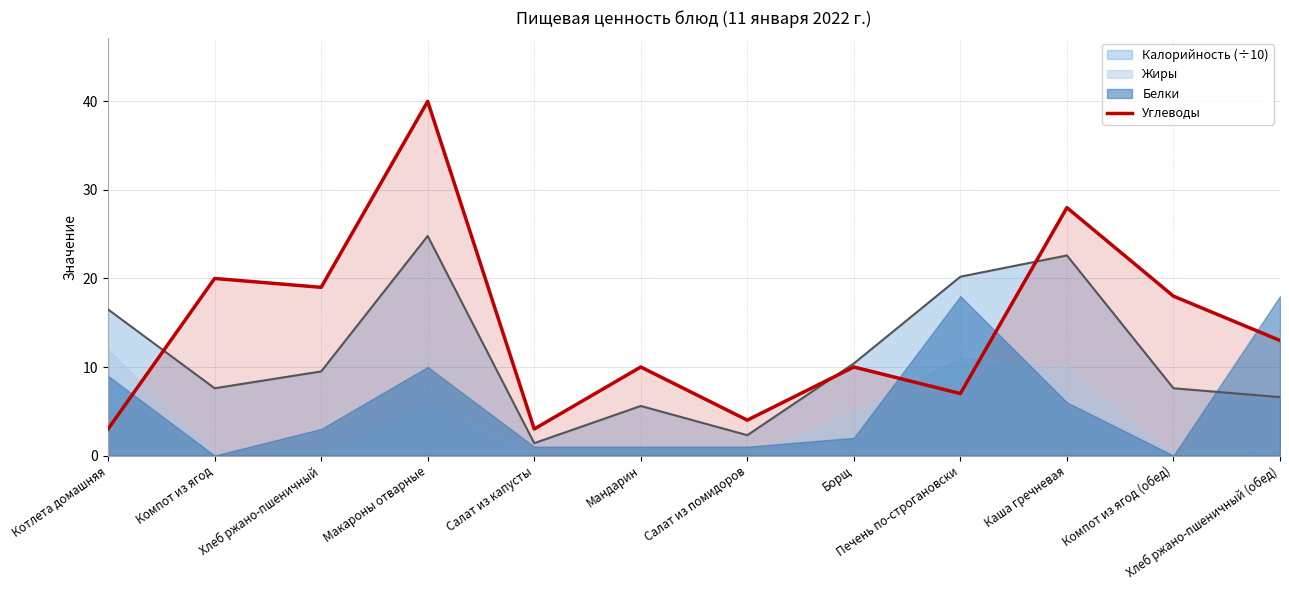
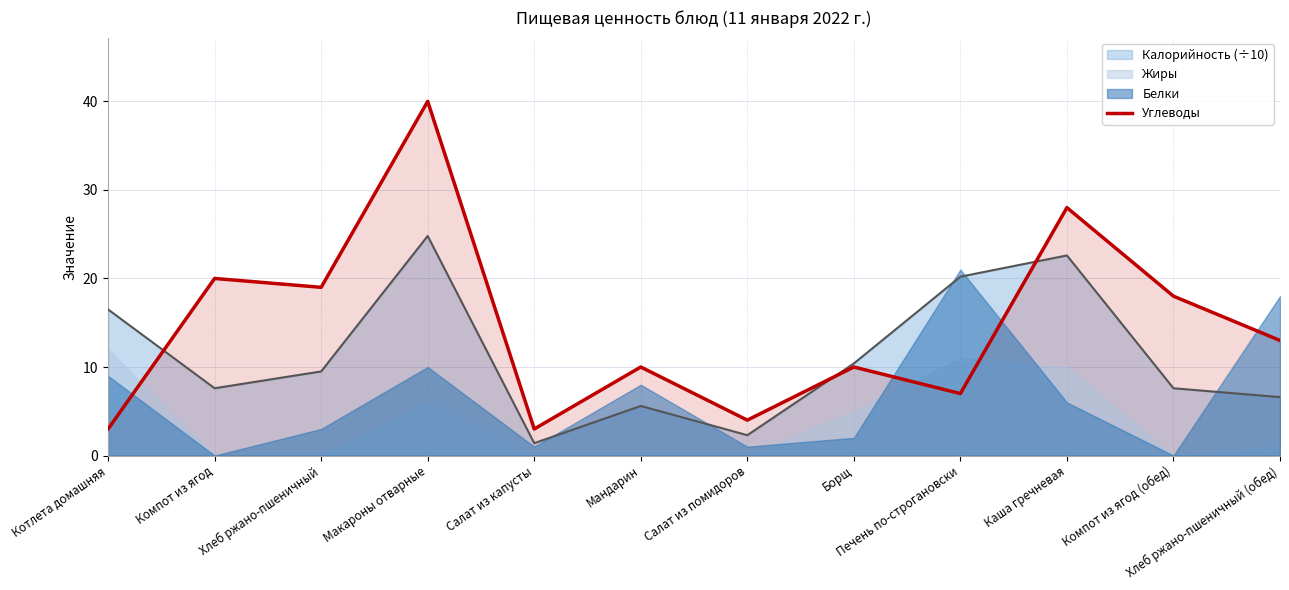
Белки, Мандарин: 1 -> 8
Белки, Печень по-строгановски: 18 -> 21
